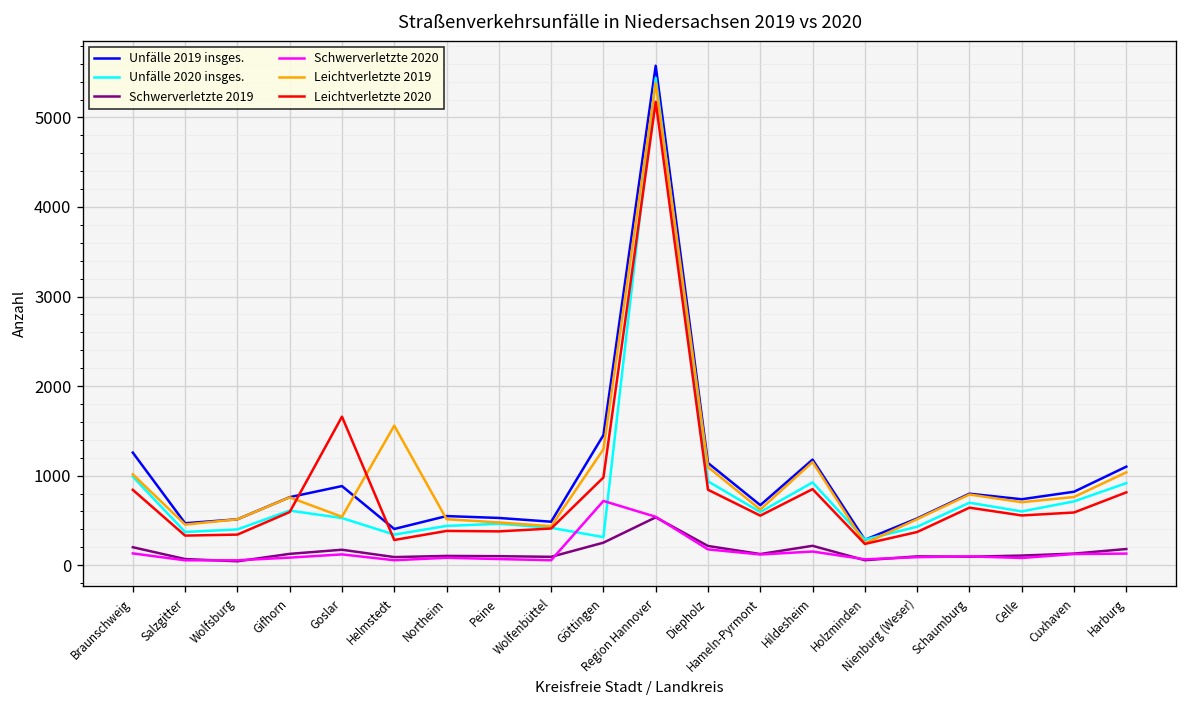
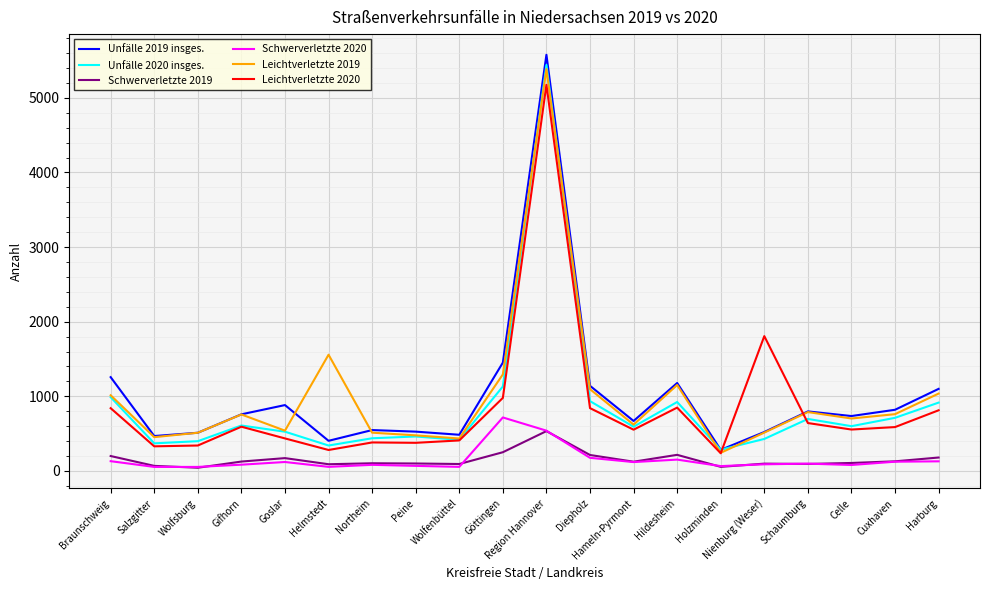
Leichtverletzte 2020, Goslar: 1700 -> 400
Unfälle 2020 insges., Göttingen: 300 -> 1100
Leichtverletzte 2020, Nienburg (Weser): 400 -> 1800
